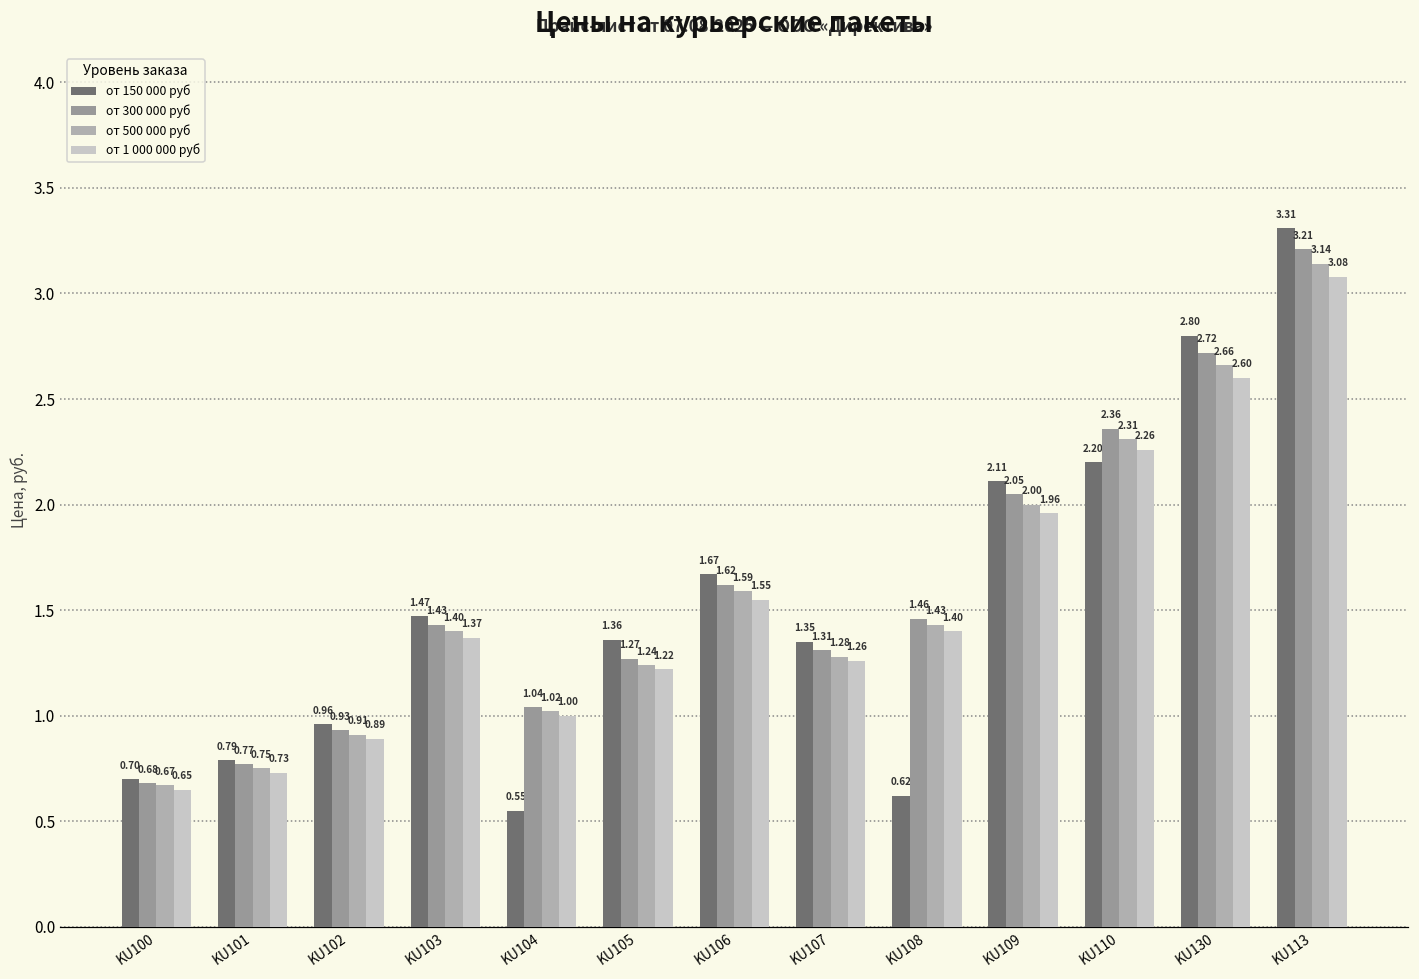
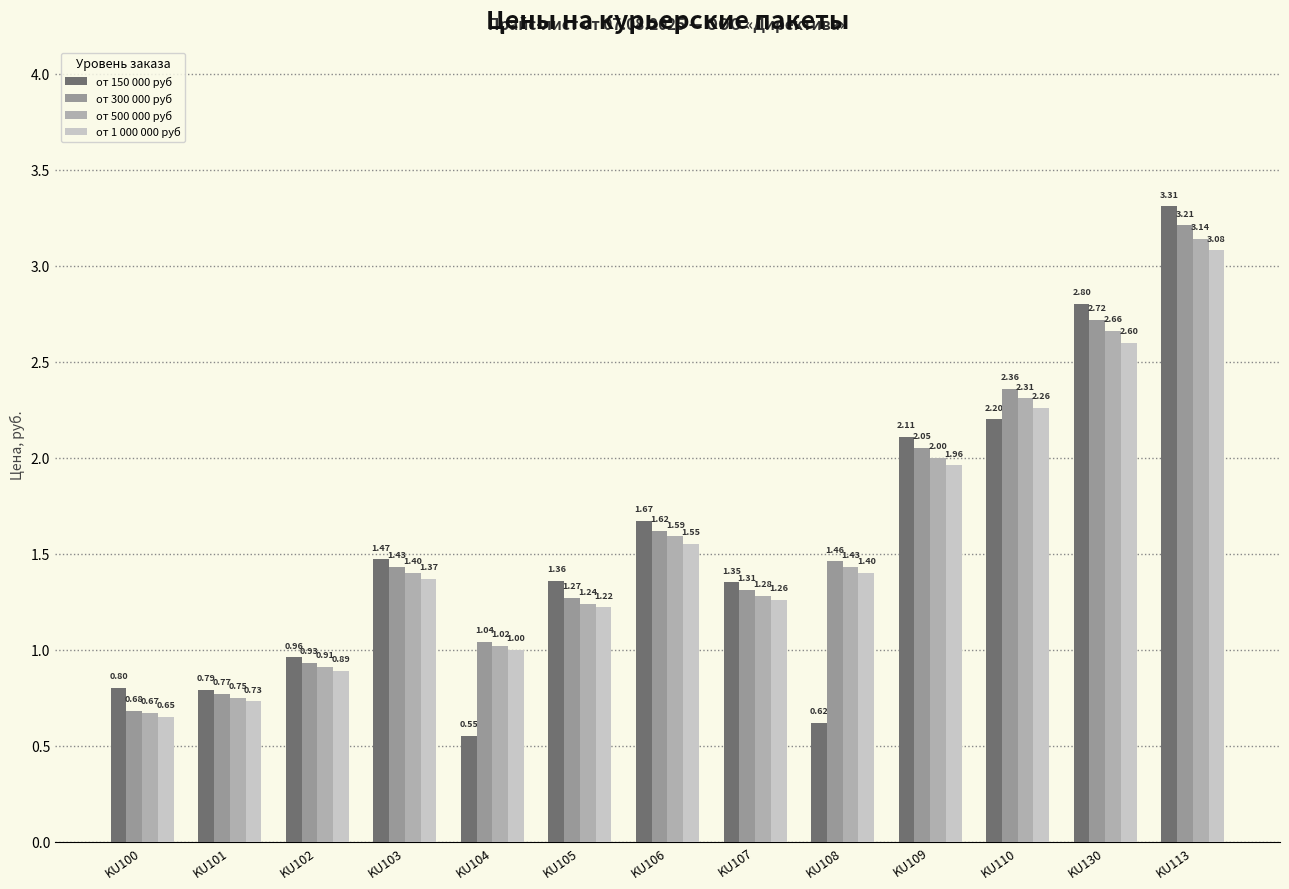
от 150 000 руб, KU100: 0.70 -> 0.80
